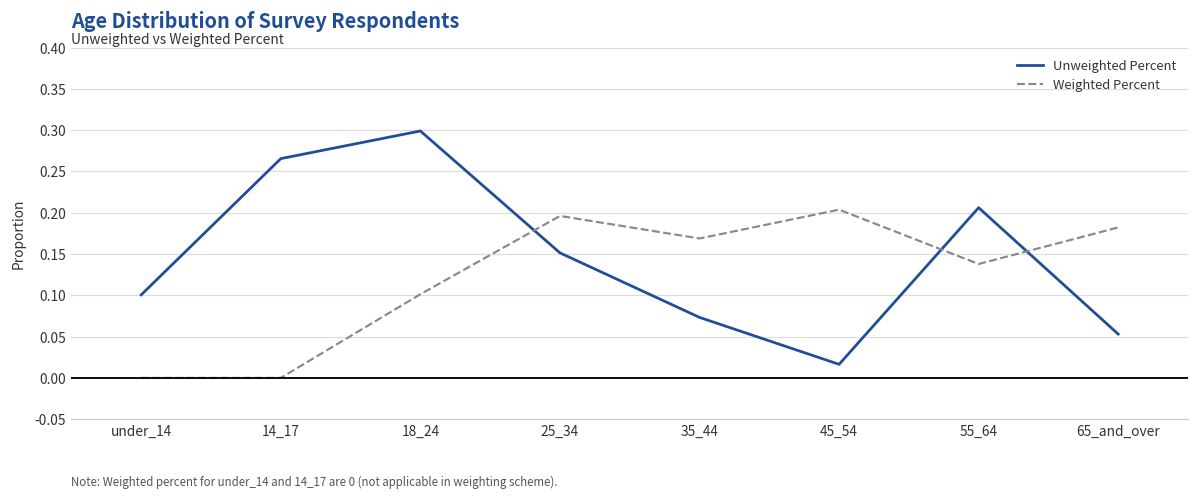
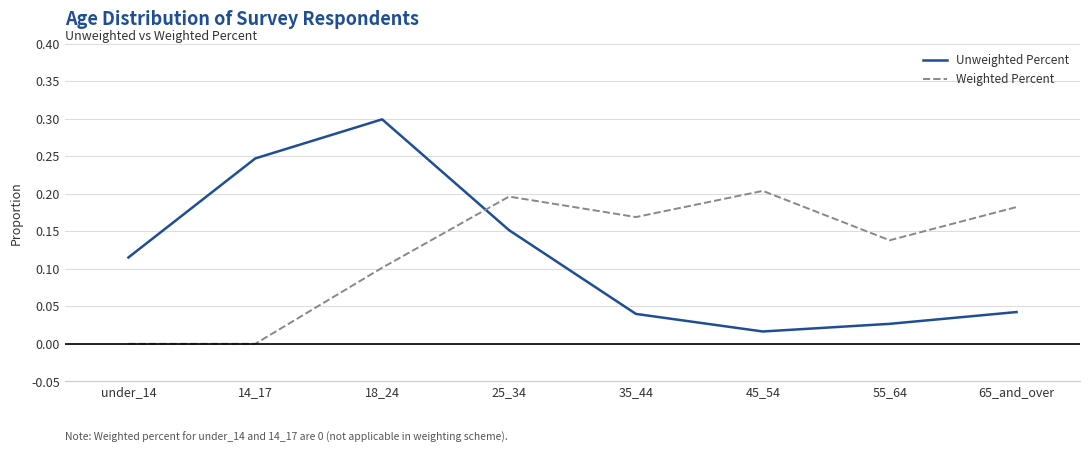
Unweighted Percent, under_14: 0.10 -> 0.12
Unweighted Percent, 14_17: 0.27 -> 0.25
Unweighted Percent, 35_44: 0.07 -> 0.04
Unweighted Percent, 55_64: 0.21 -> 0.03
Unweighted Percent, 65_and_over: 0.05 -> 0.04
